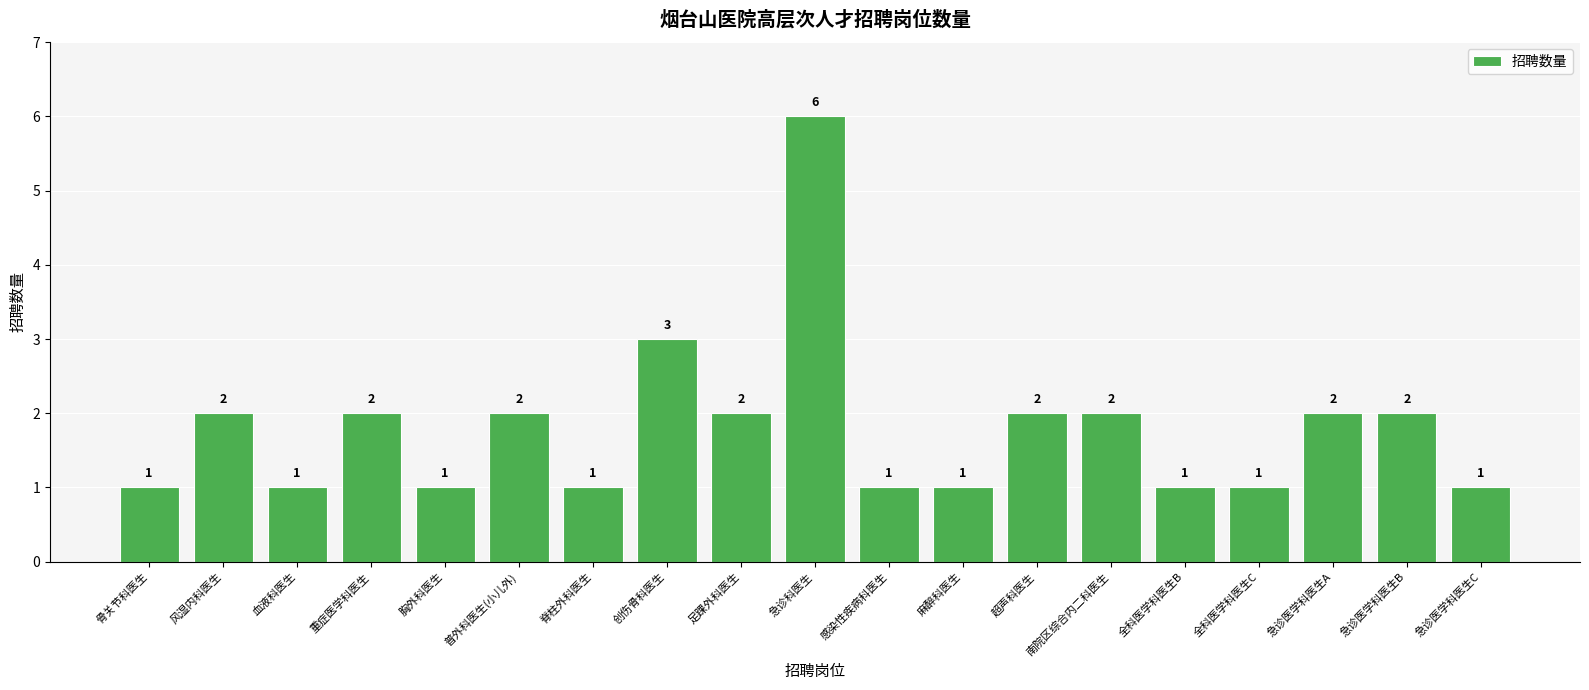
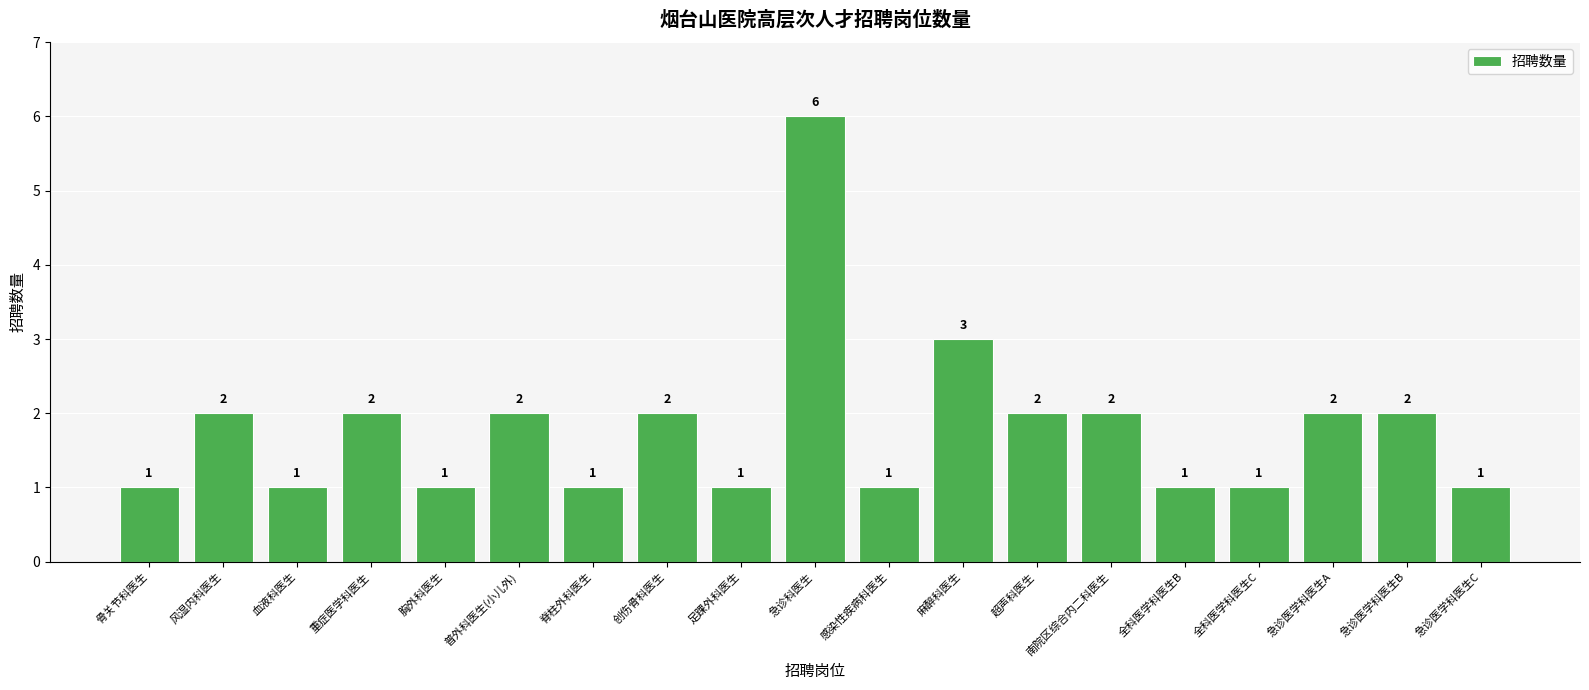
创伤骨科医生: 3 -> 2
足踝外科医生: 2 -> 1
麻醉科医生: 1 -> 3
